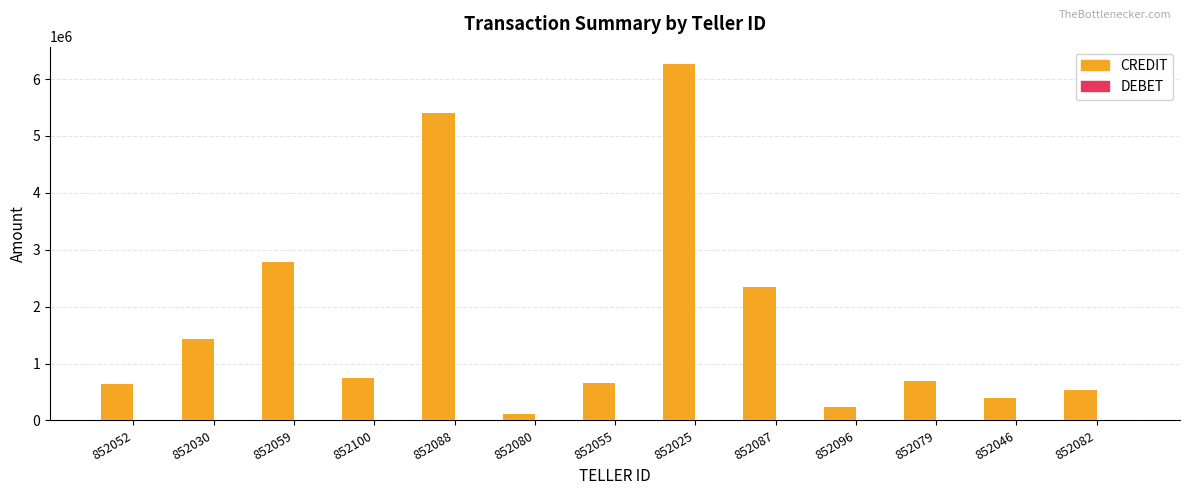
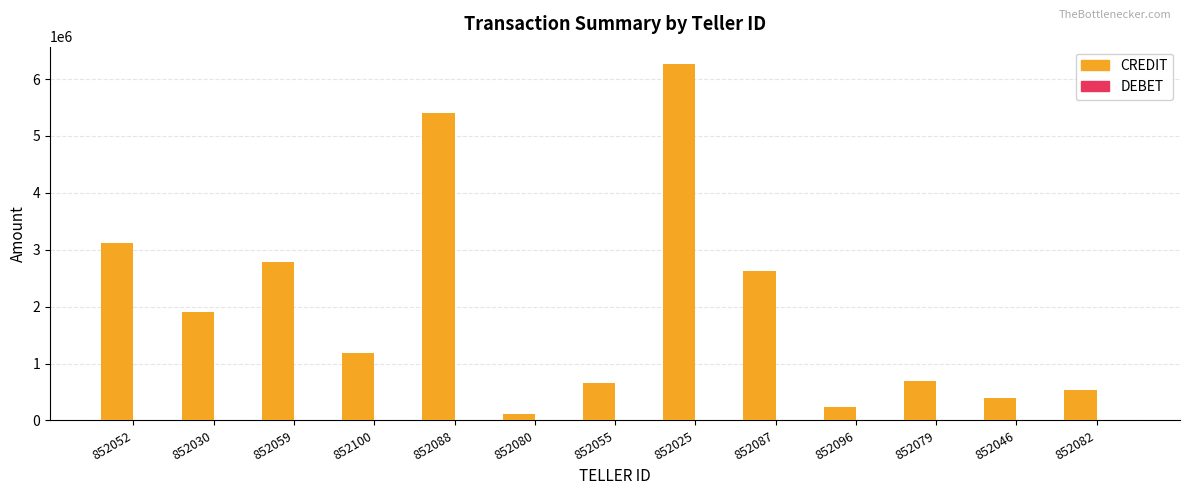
CREDIT, 852052: 600000 -> 3100000
CREDIT, 852030: 1400000 -> 1900000
CREDIT, 852100: 700000 -> 1200000
CREDIT, 852087: 2300000 -> 2600000
